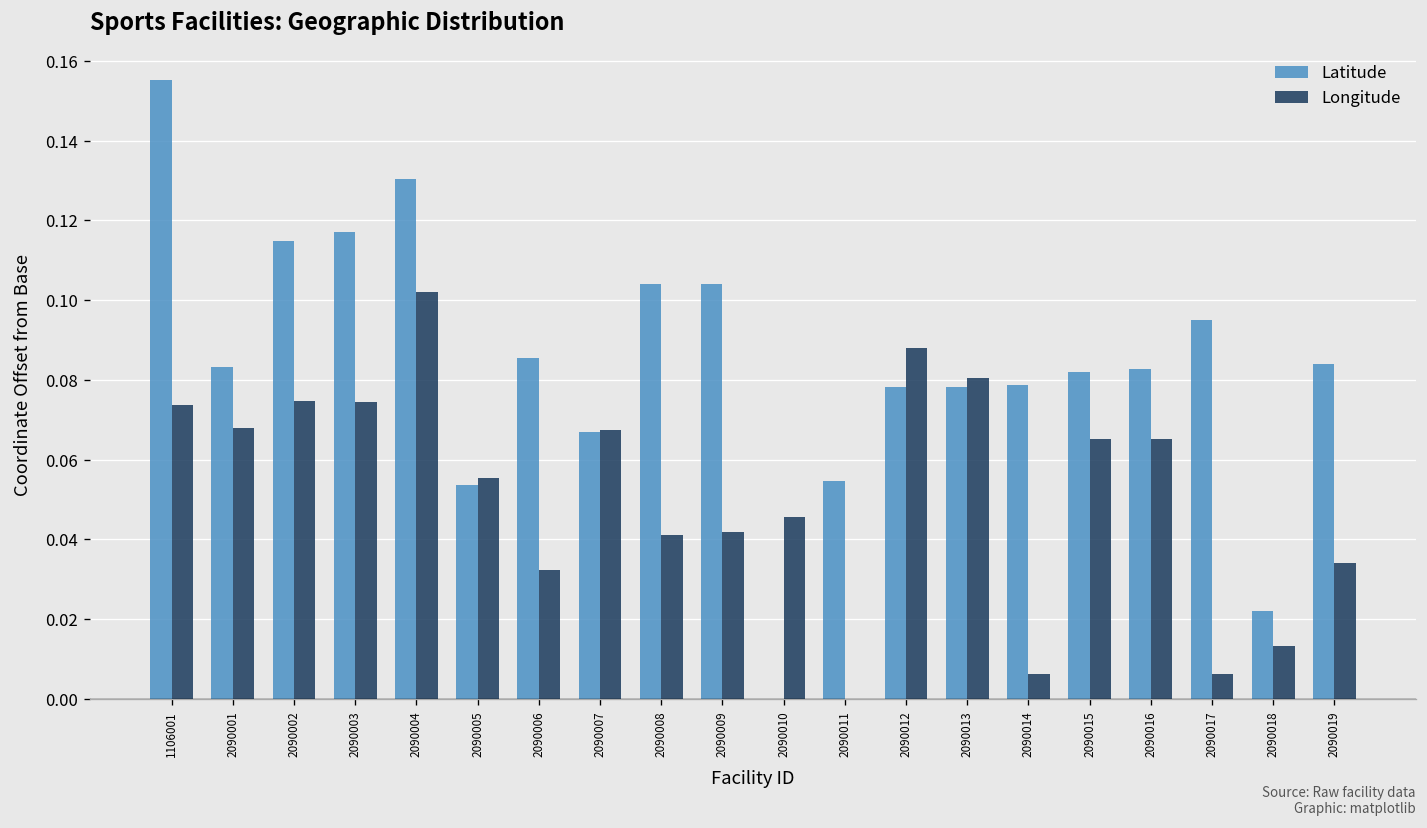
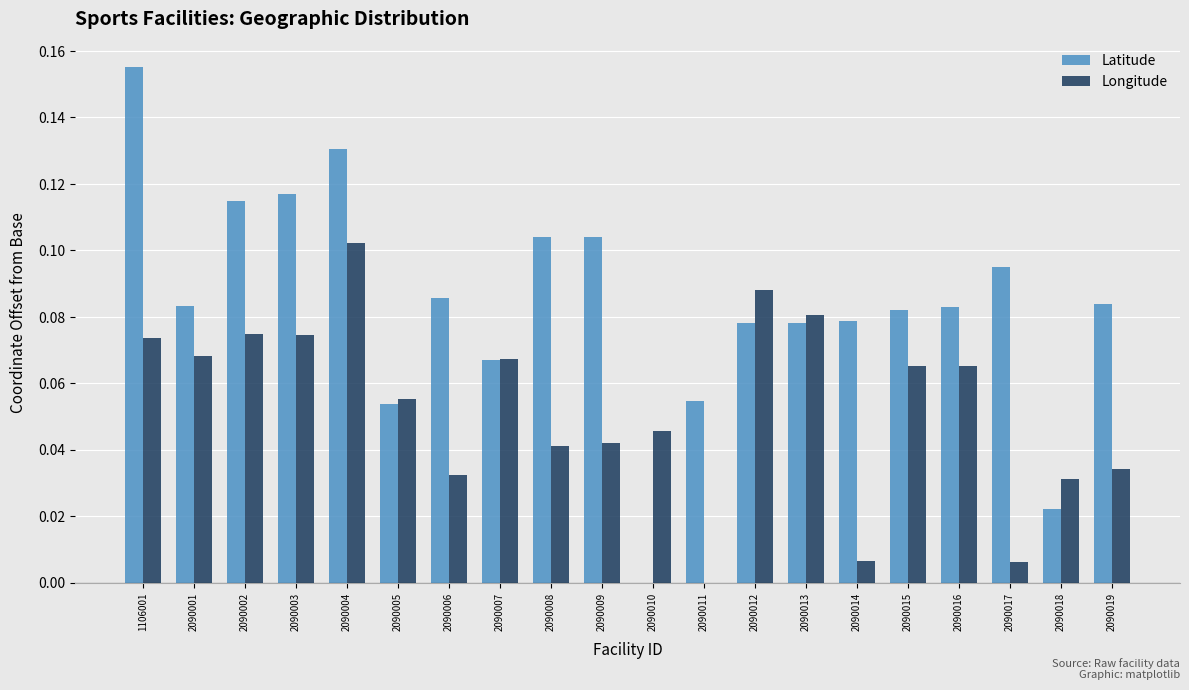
Longitude, 2090018: 0.013 -> 0.031
